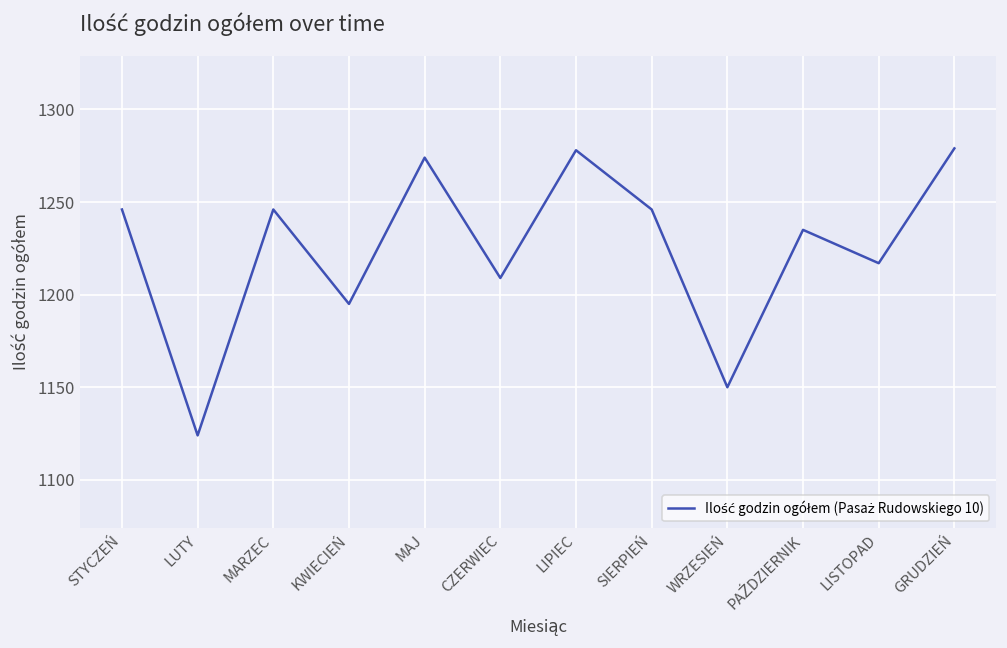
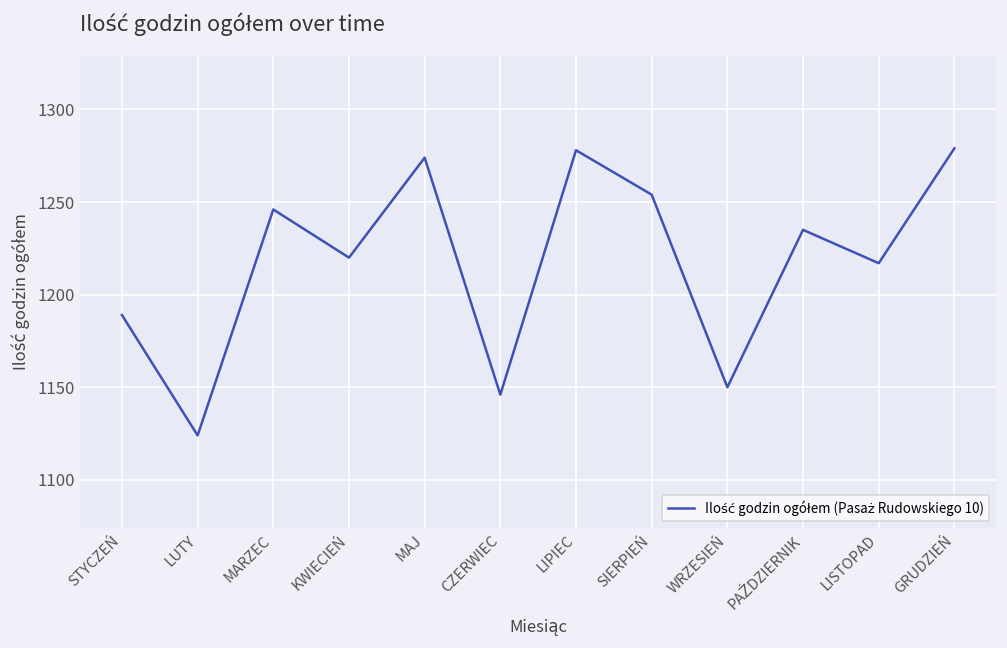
STYCZEŃ: 1246 -> 1189
KWIECIEŃ: 1195 -> 1220
CZERWIEC: 1209 -> 1146
SIERPIEŃ: 1246 -> 1254
